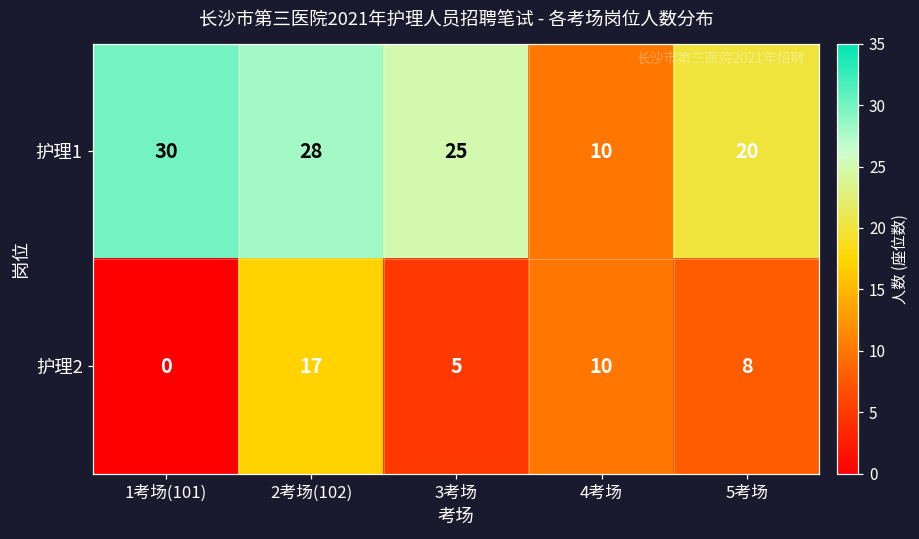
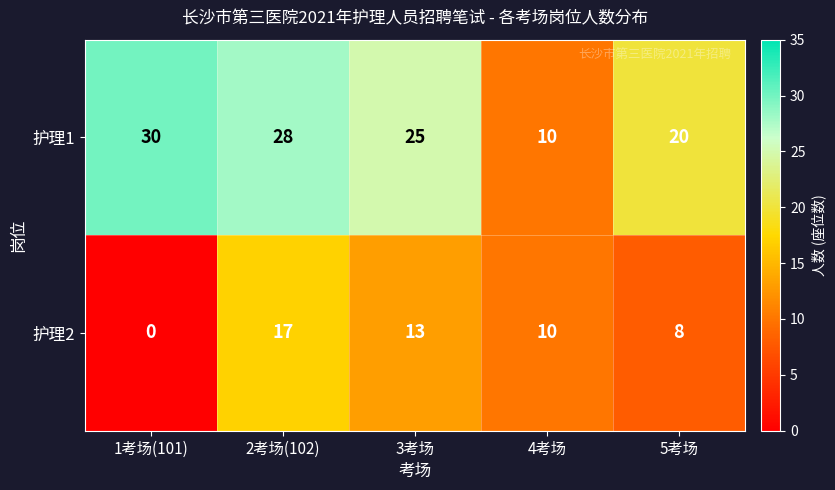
护理2, 3考场: 5 -> 13
